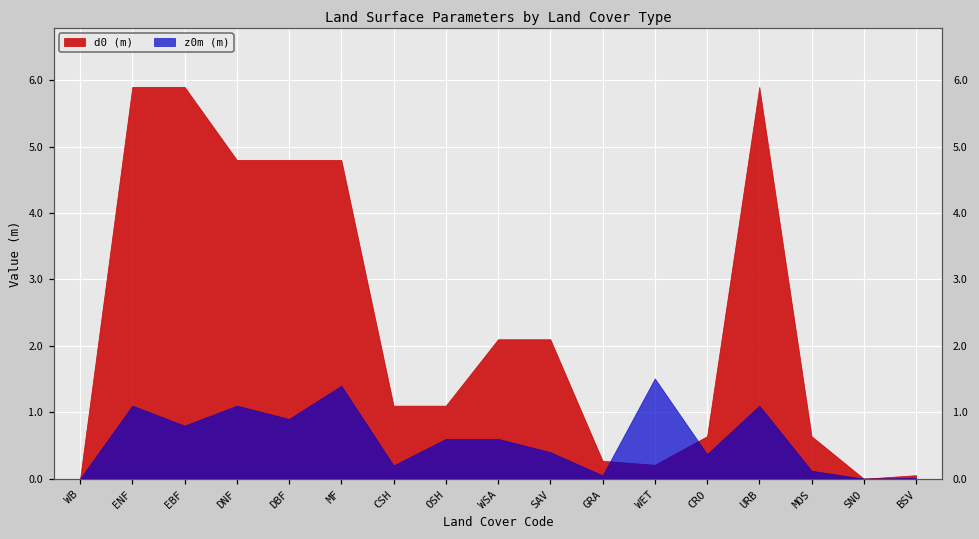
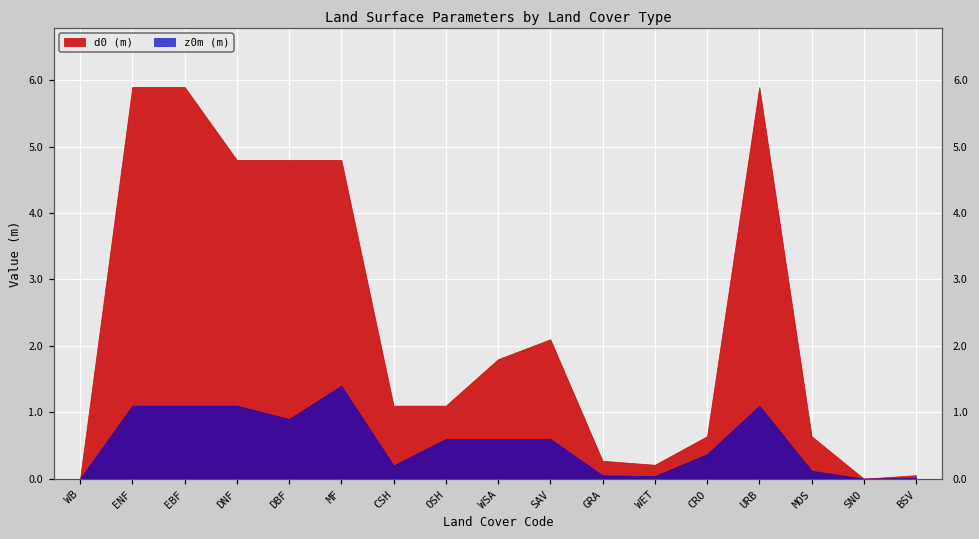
z0m (m), EBF: 0.8 -> 1.1
d0 (m), WSA: 2.1 -> 1.8
z0m (m), SAV: 0.4 -> 0.6
z0m (m), WET: 1.5 -> 0.0
